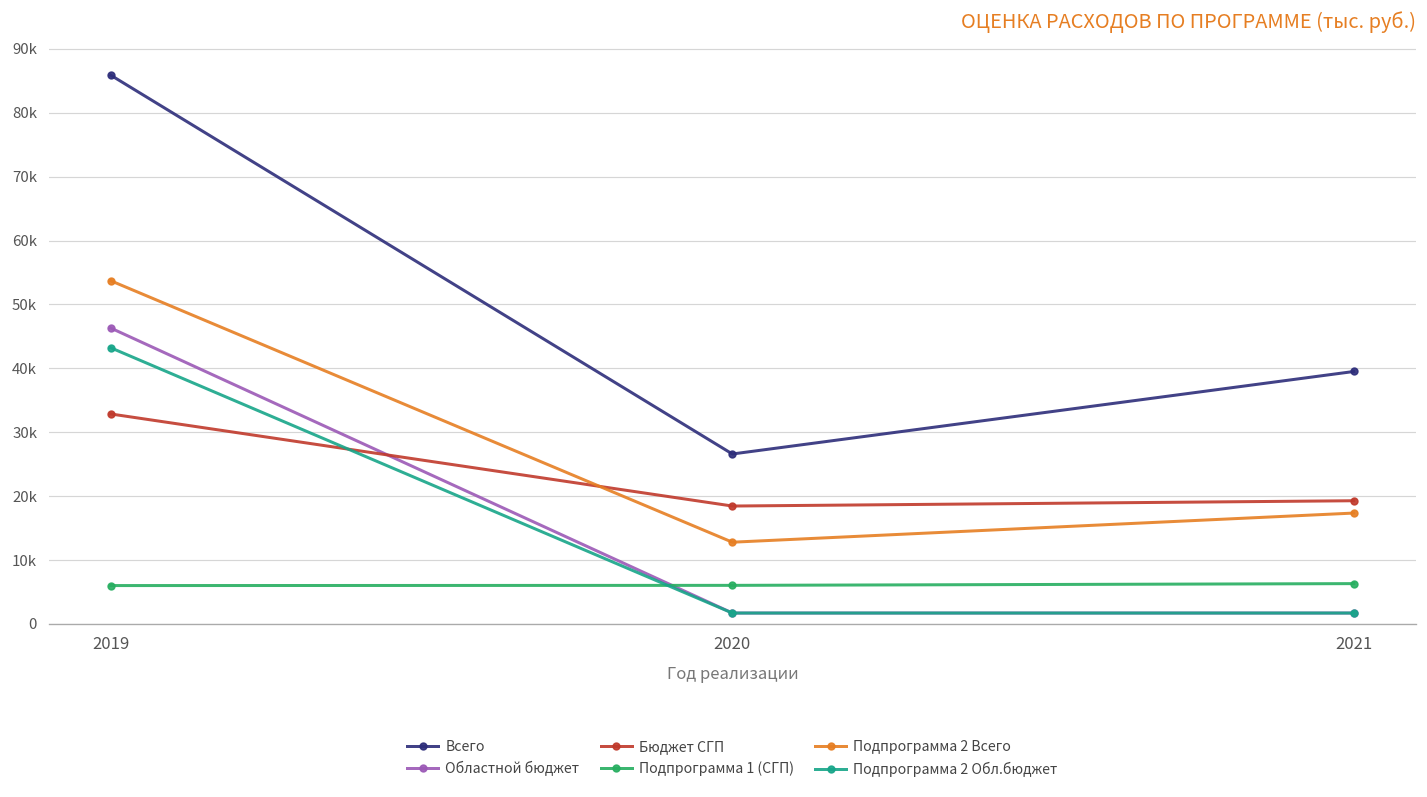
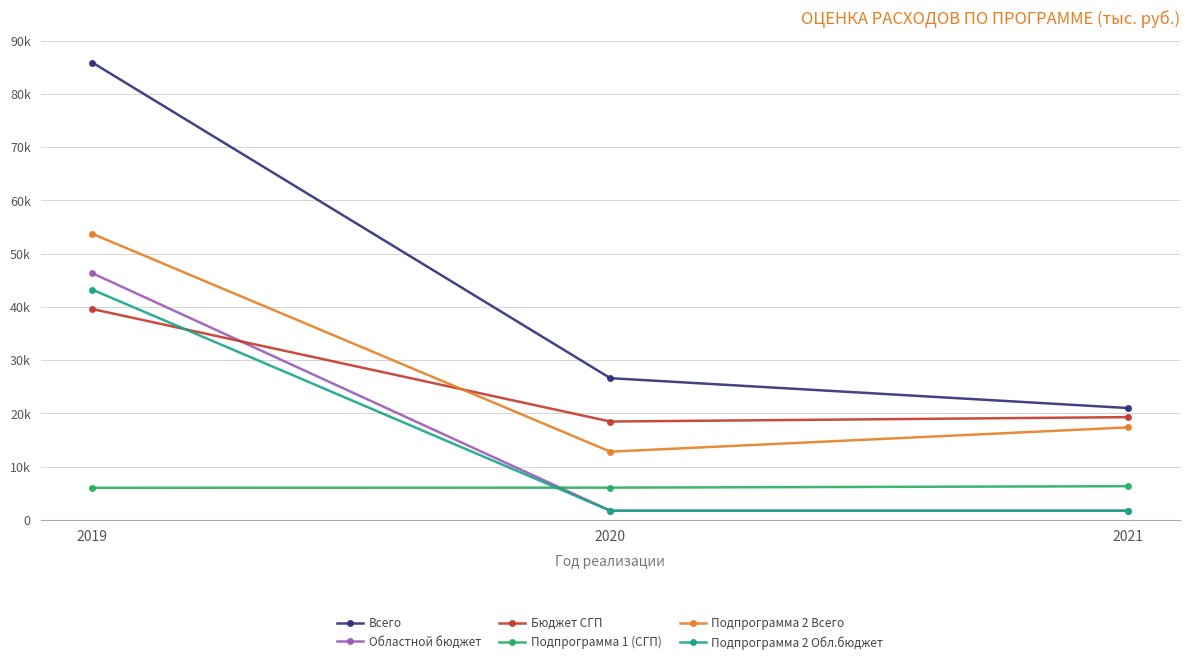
Бюджет СГП, 2019: 33000 -> 40000
Всего, 2021: 40000 -> 21000
